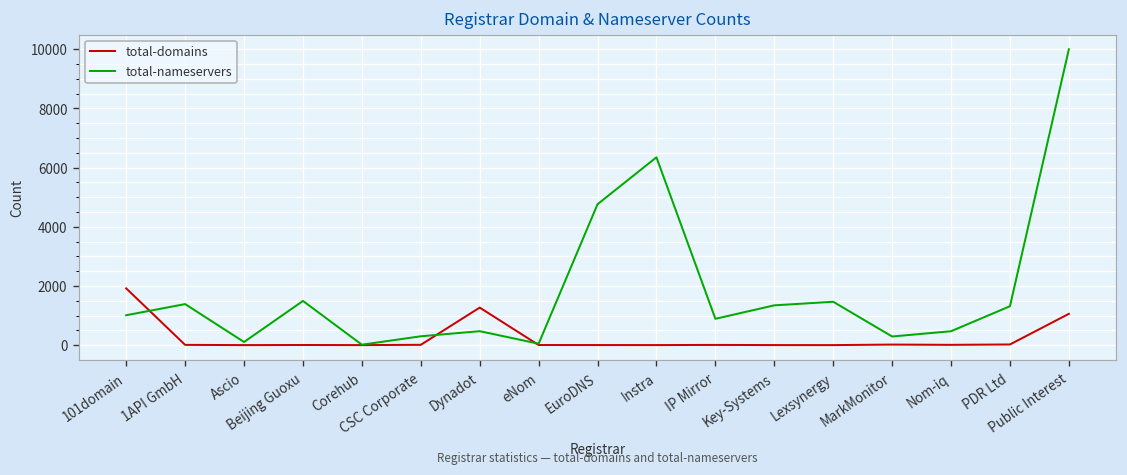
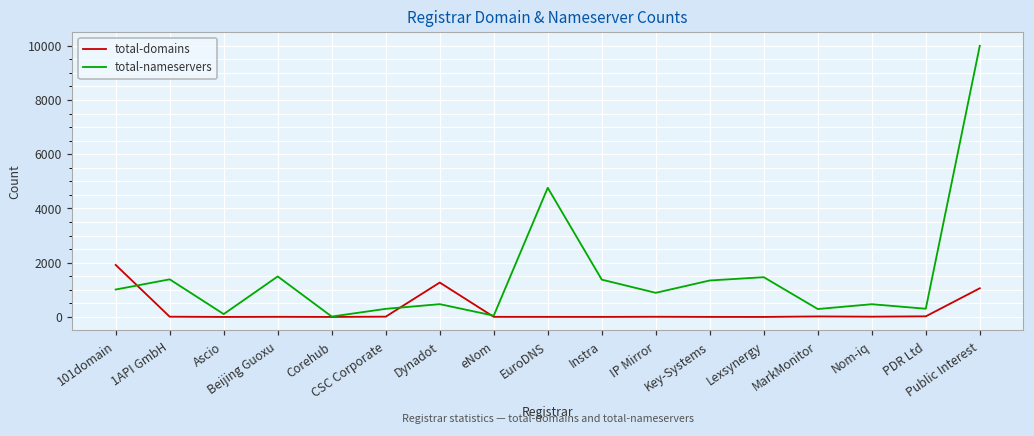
total-nameservers, Instra: 6300 -> 1400
total-nameservers, PDR Ltd: 1300 -> 300
